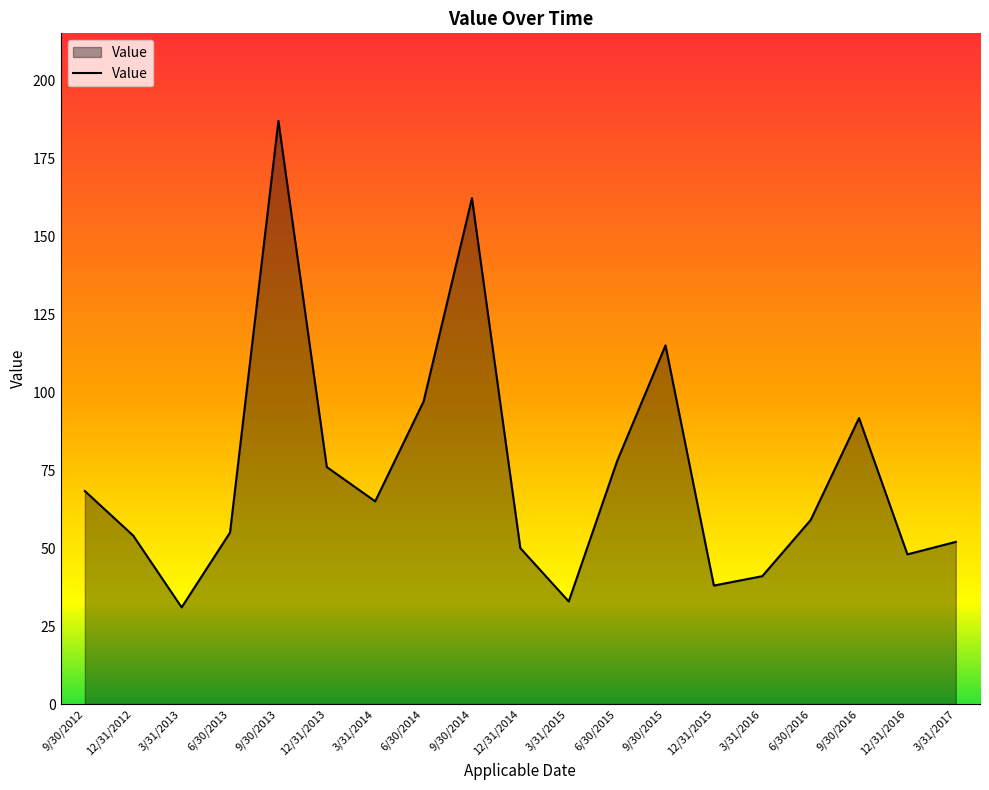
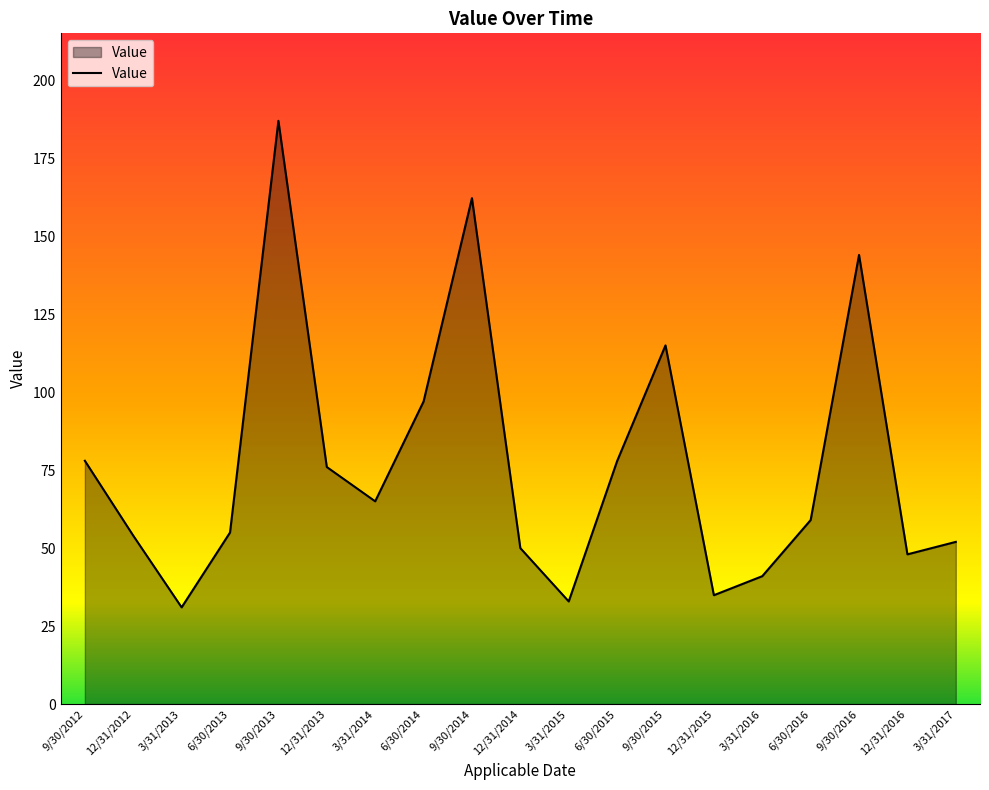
9/30/2012: 68 -> 78
12/31/2015: 38 -> 35
9/30/2016: 92 -> 144
